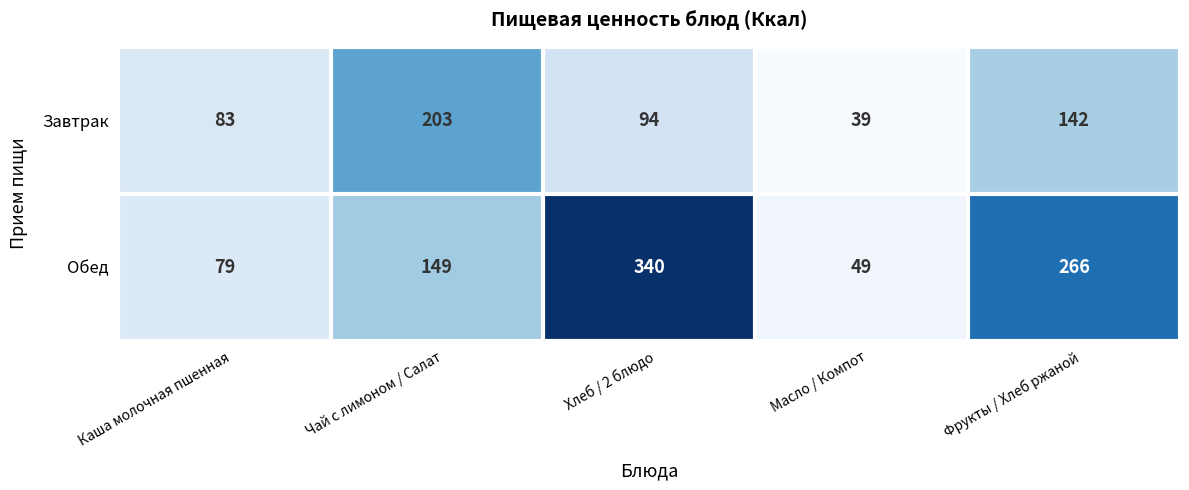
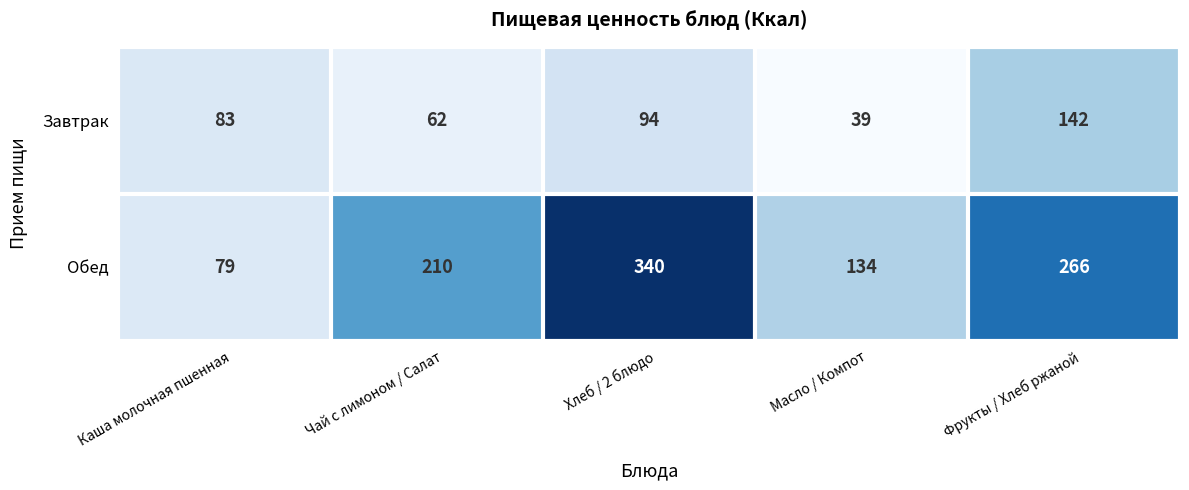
Завтрак, Чай с лимоном / Салат: 203 -> 62
Обед, Чай с лимоном / Салат: 149 -> 210
Обед, Масло / Компот: 49 -> 134
